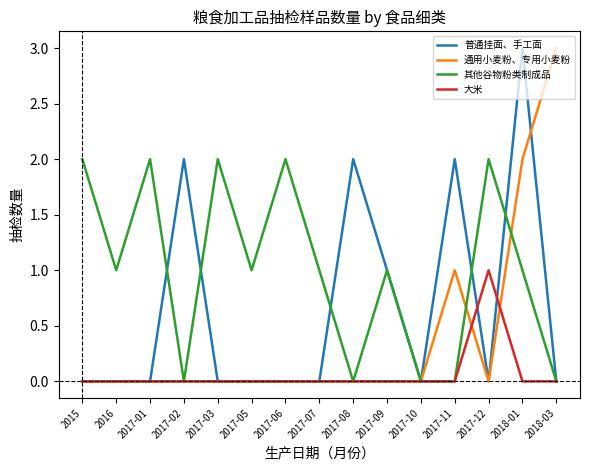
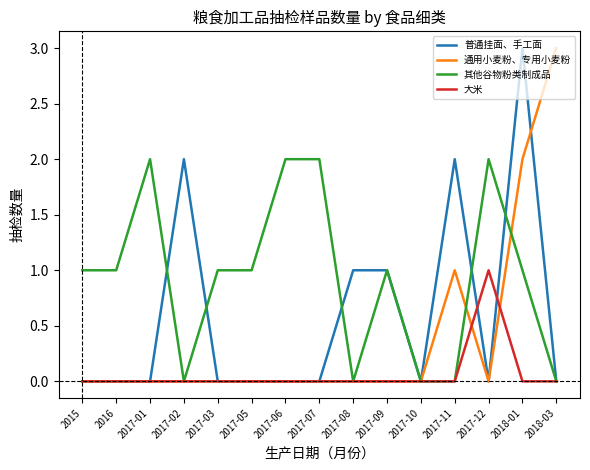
其他谷物粉类制成品, 2015: 2 -> 1
其他谷物粉类制成品, 2017-03: 2 -> 1
其他谷物粉类制成品, 2017-07: 1 -> 2
普通挂面、手工面, 2017-08: 2 -> 1
